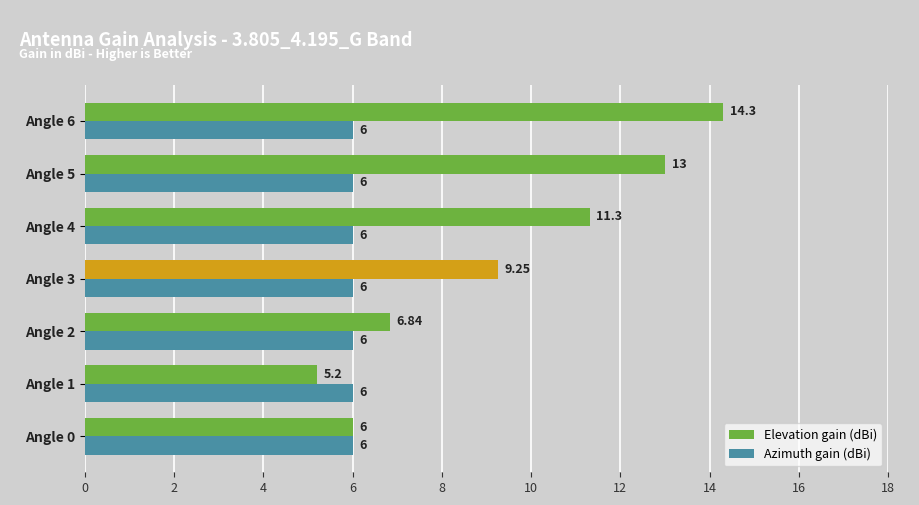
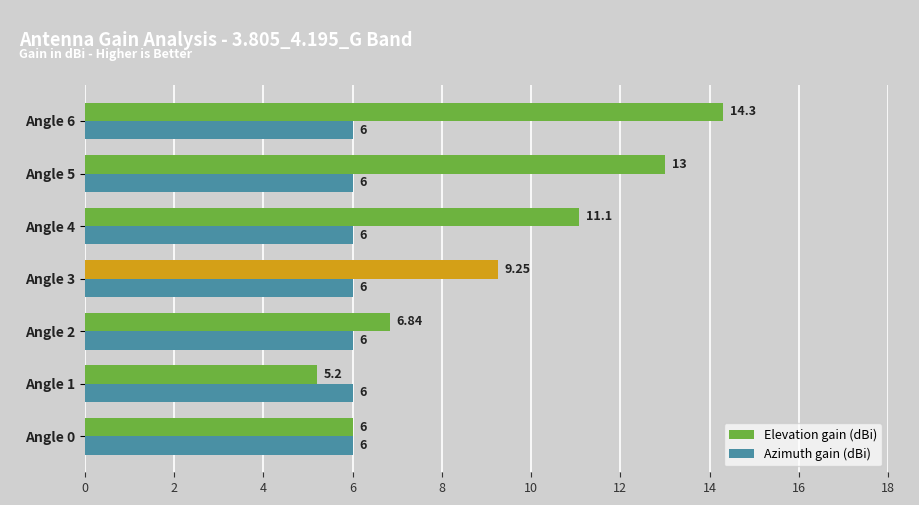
Elevation gain (dBi), Angle 4: 11.3 -> 11.1
